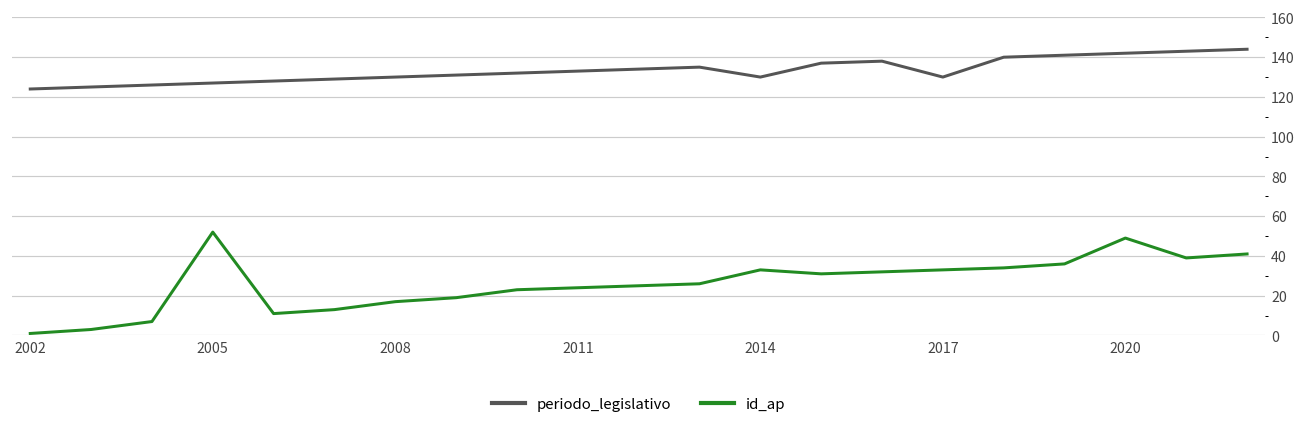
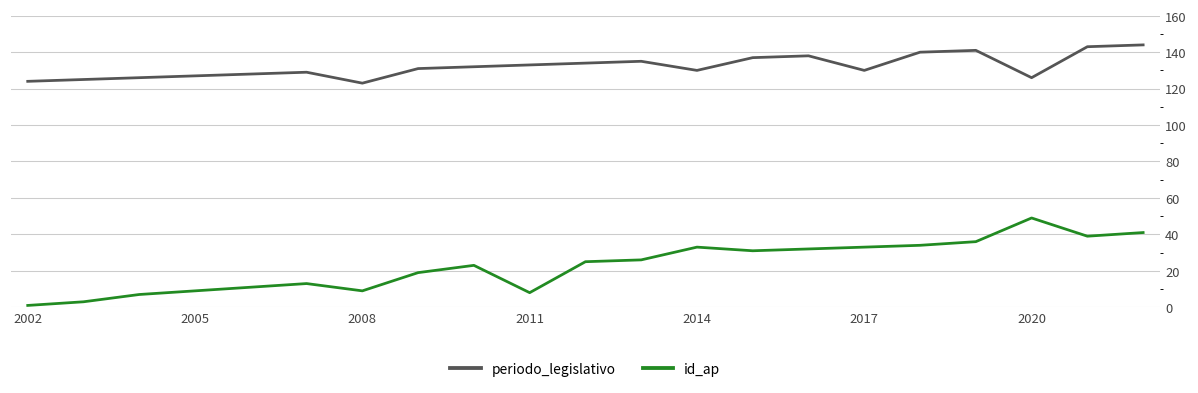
id_ap, 2005: 52 -> 9
periodo_legislativo, 2008: 130 -> 123
id_ap, 2008: 17 -> 9
id_ap, 2011: 24 -> 8
periodo_legislativo, 2020: 142 -> 126
